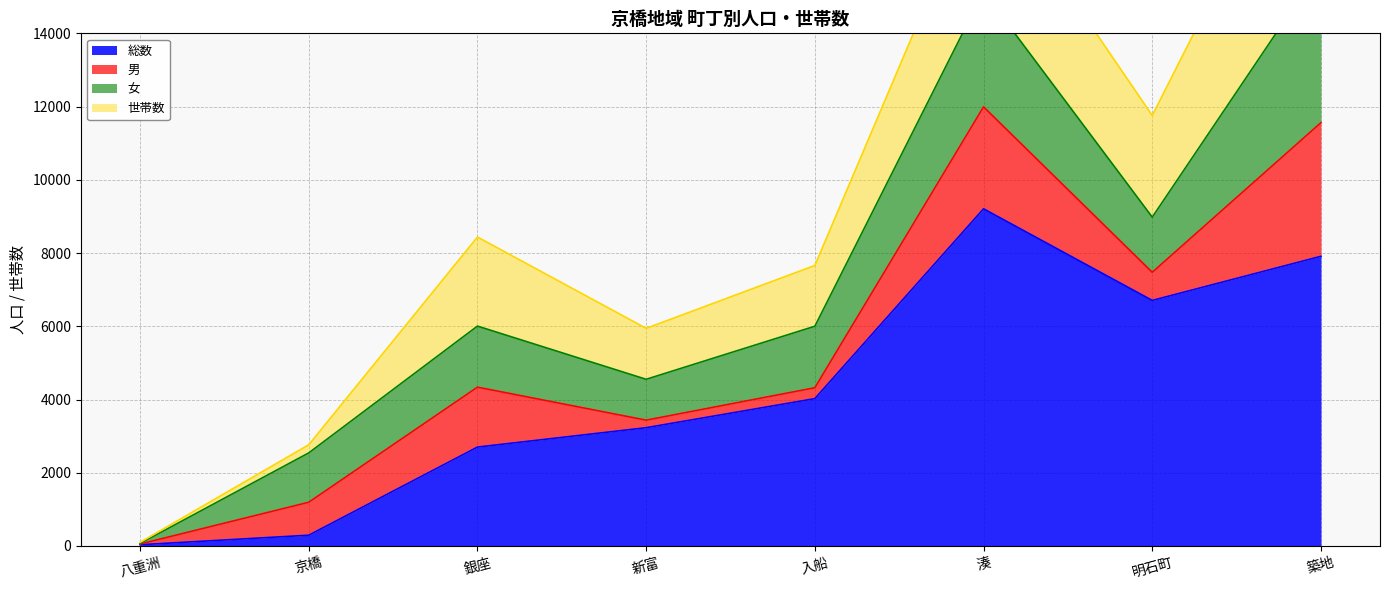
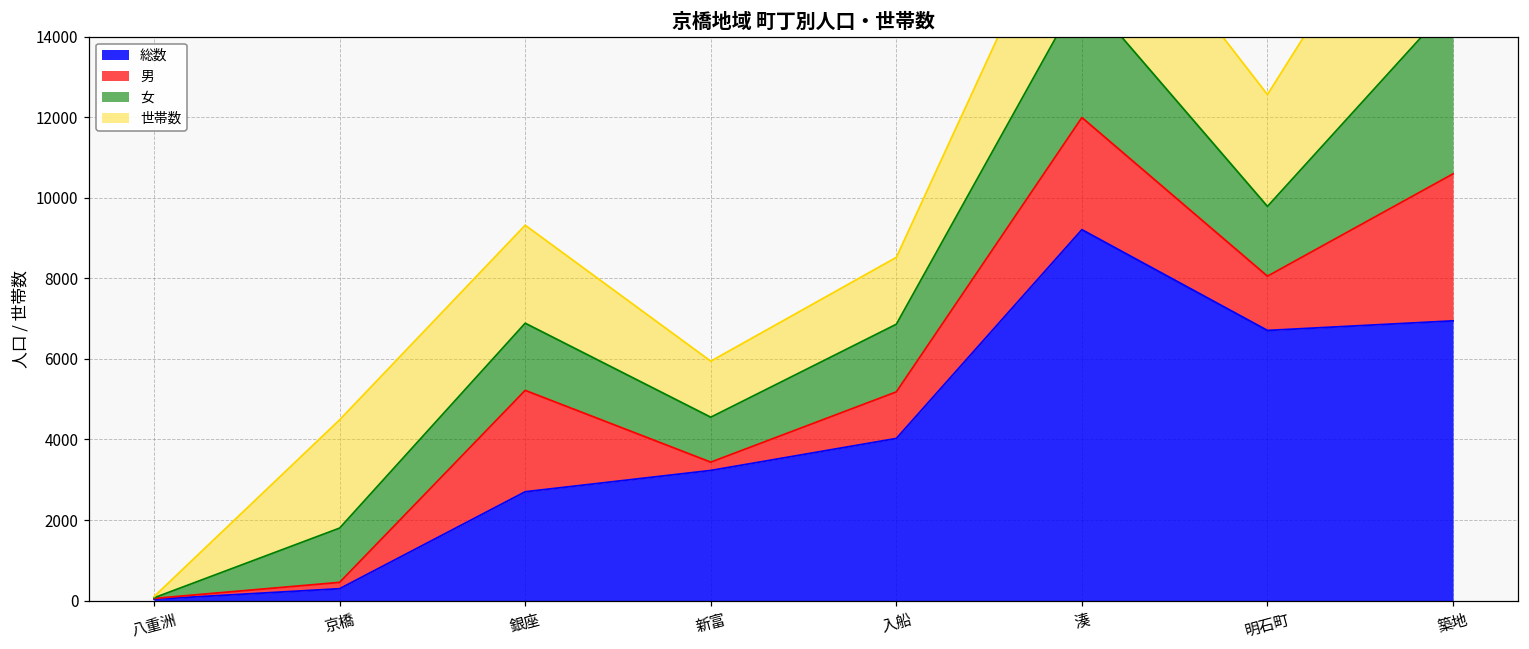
男, 京橋: 900 -> 200
世帯数, 京橋: 200 -> 2700
男, 銀座: 1600 -> 2500
男, 入船: 300 -> 1200
男, 明石町: 800 -> 1300
女, 明石町: 1500 -> 1700
総数, 築地: 7900 -> 6900
